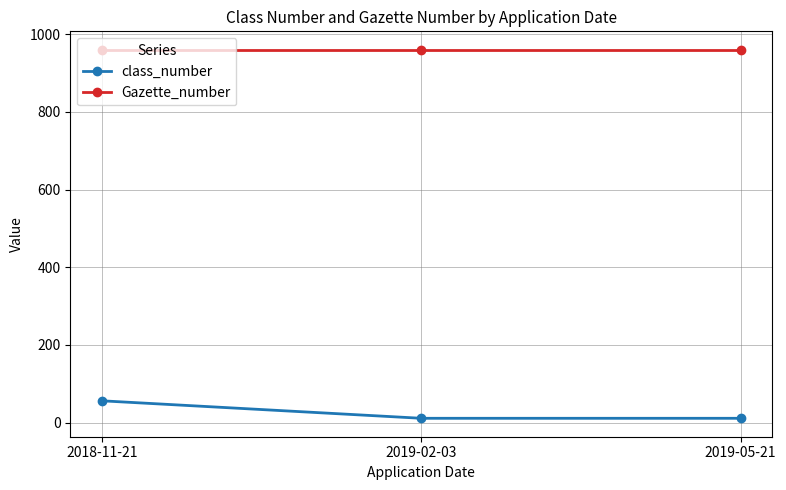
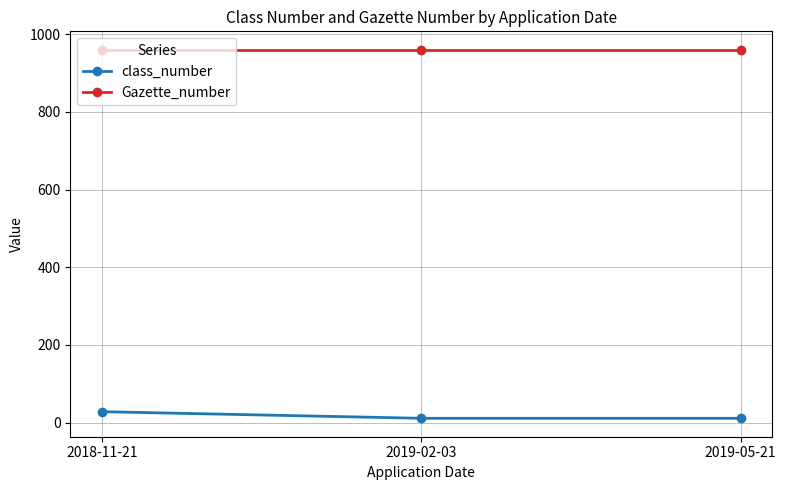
class_number, 2018-11-21: 60 -> 30
